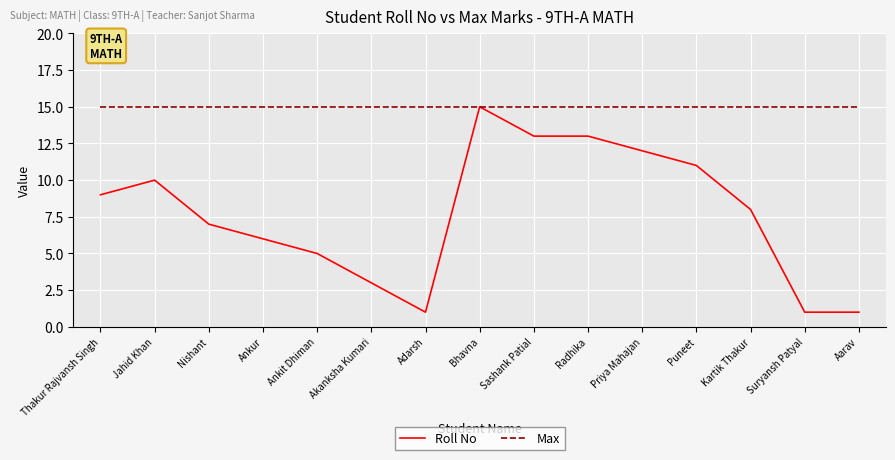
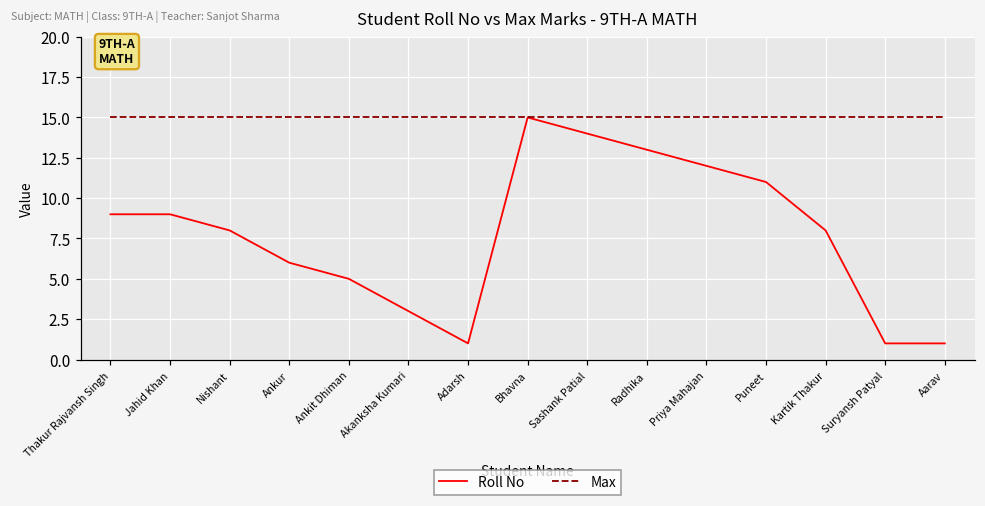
Roll No, Jahid Khan: 10 -> 9
Roll No, Nishant: 7 -> 8
Roll No, Sashank Patial: 13 -> 14
